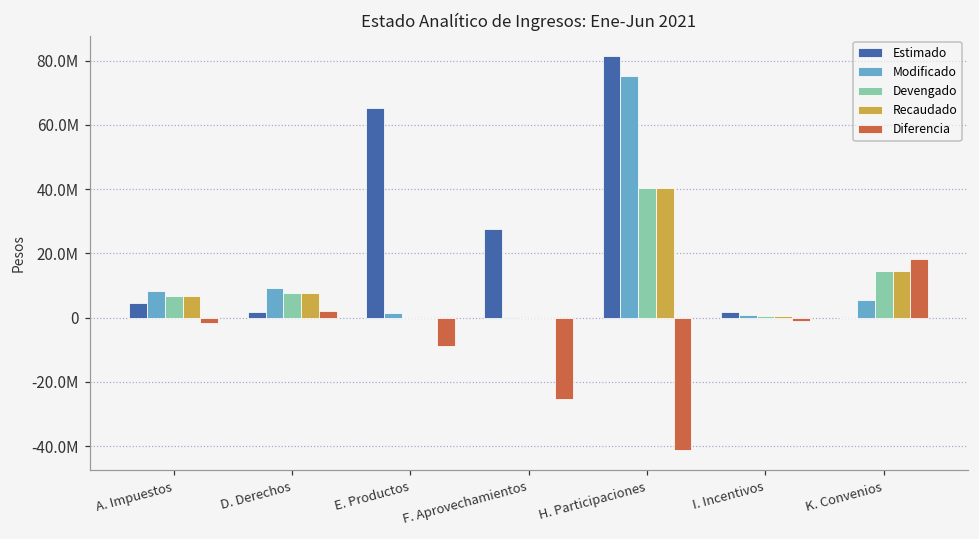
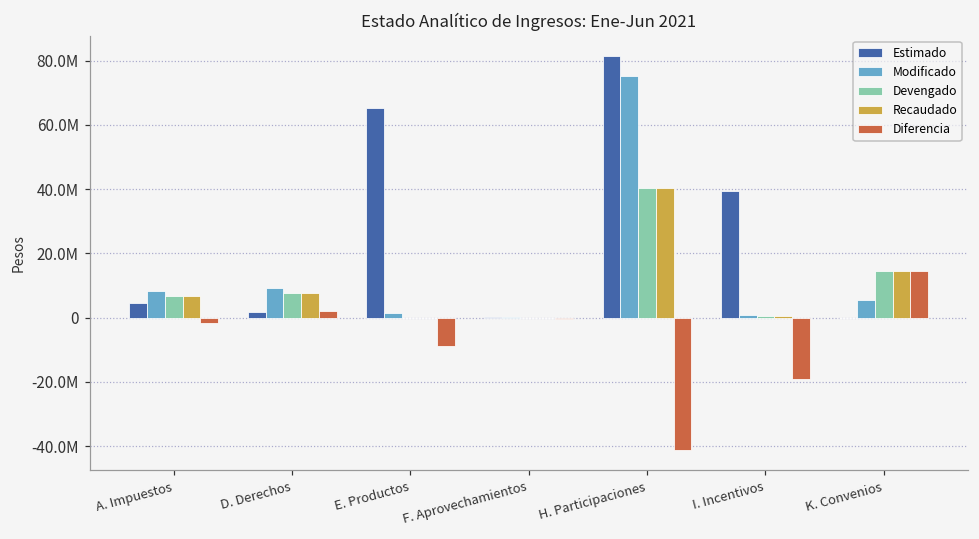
Estimado, F. Aprovechamientos: 28000000 -> 0
Diferencia, F. Aprovechamientos: -25000000 -> 0
Estimado, I. Incentivos: 2000000 -> 40000000
Diferencia, I. Incentivos: -1000000 -> -19000000
Diferencia, K. Convenios: 18000000 -> 15000000
